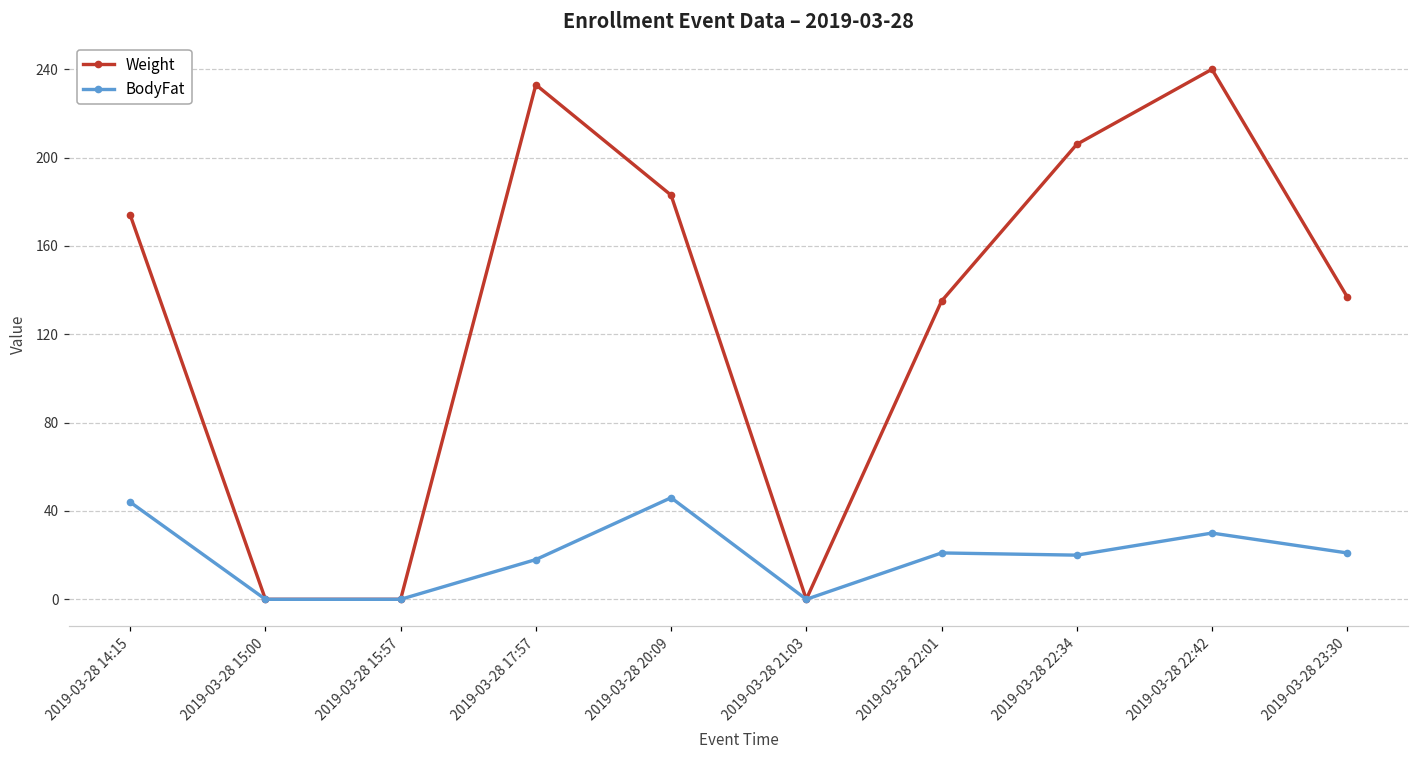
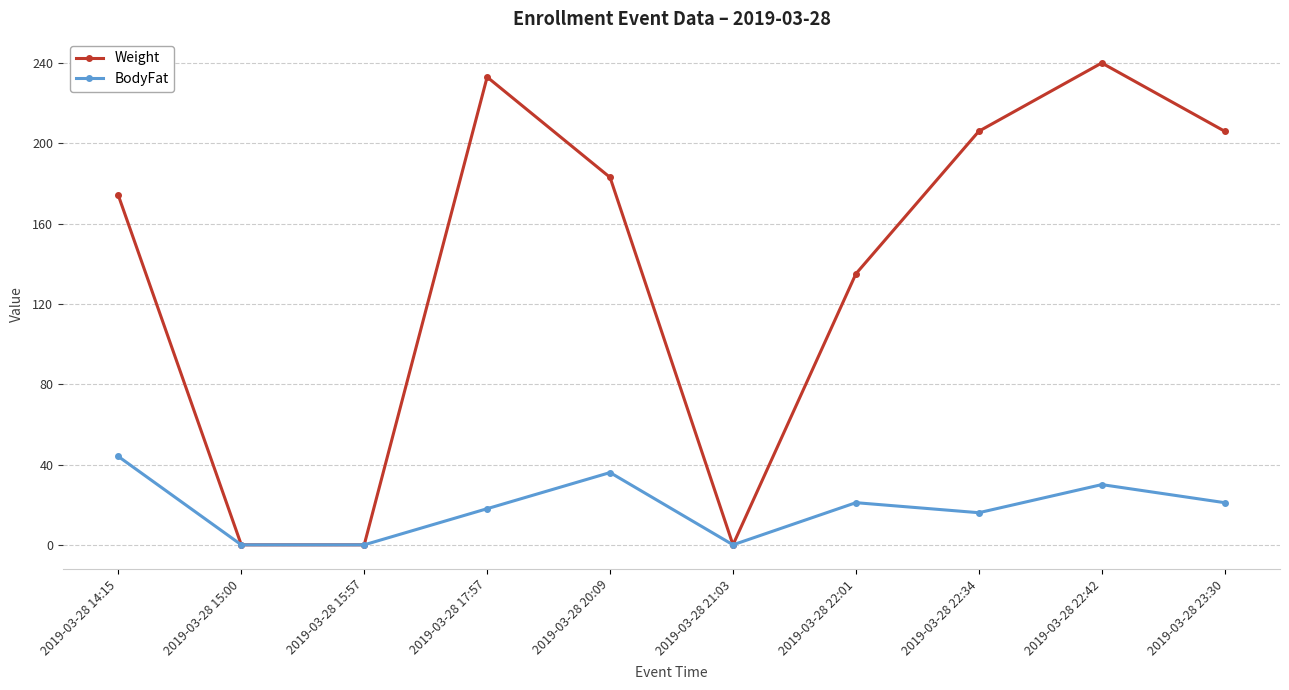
BodyFat, 2019-03-28 20:09: 46 -> 36
BodyFat, 2019-03-28 22:34: 20 -> 16
Weight, 2019-03-28 23:30: 137 -> 206
